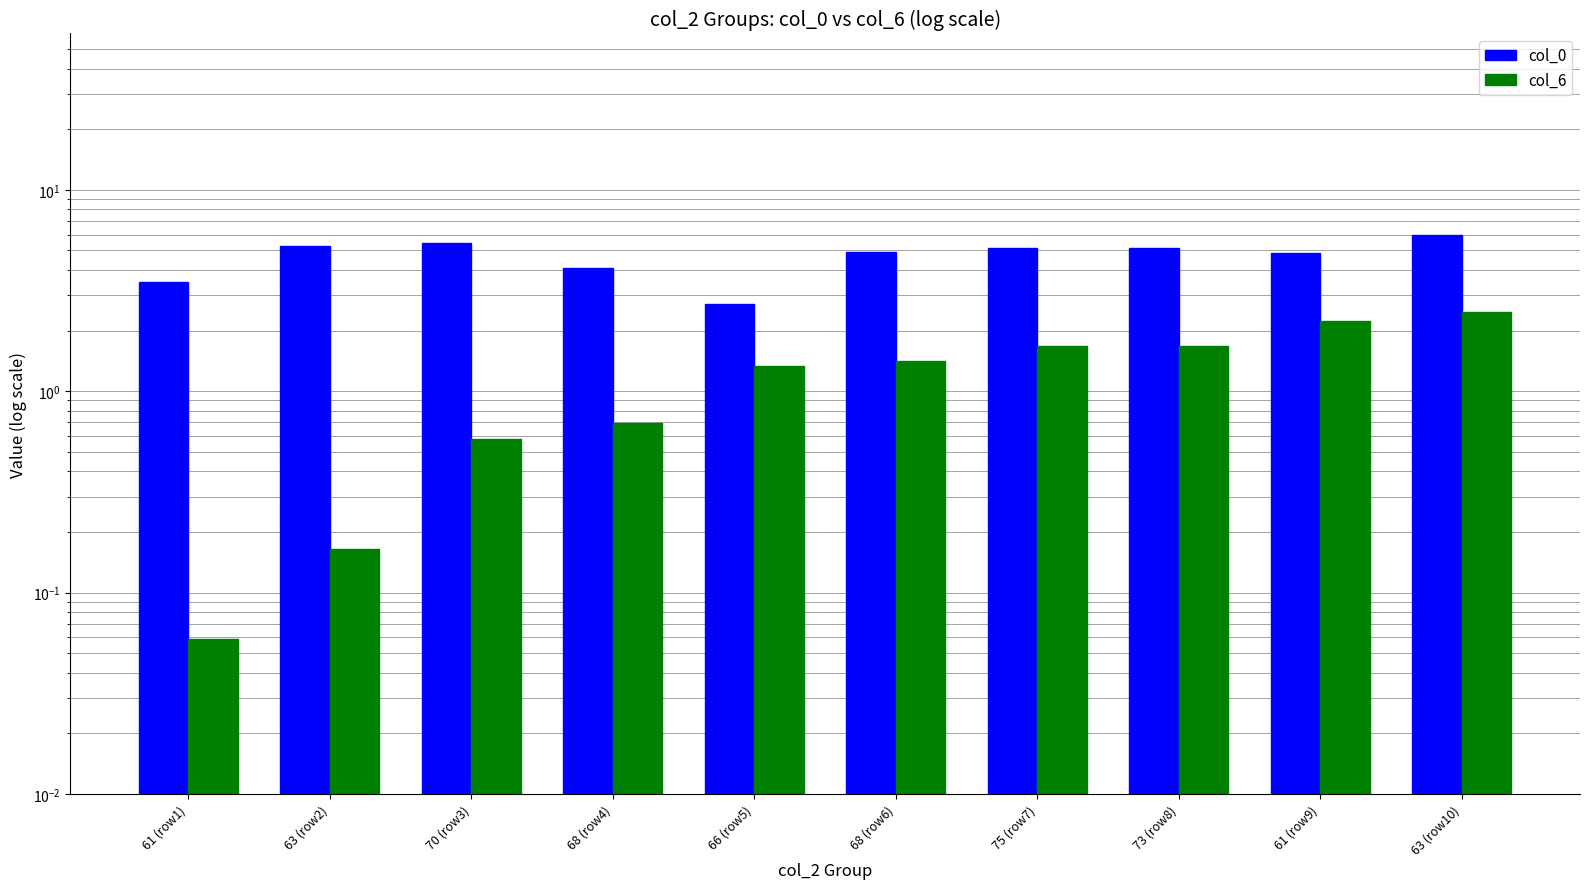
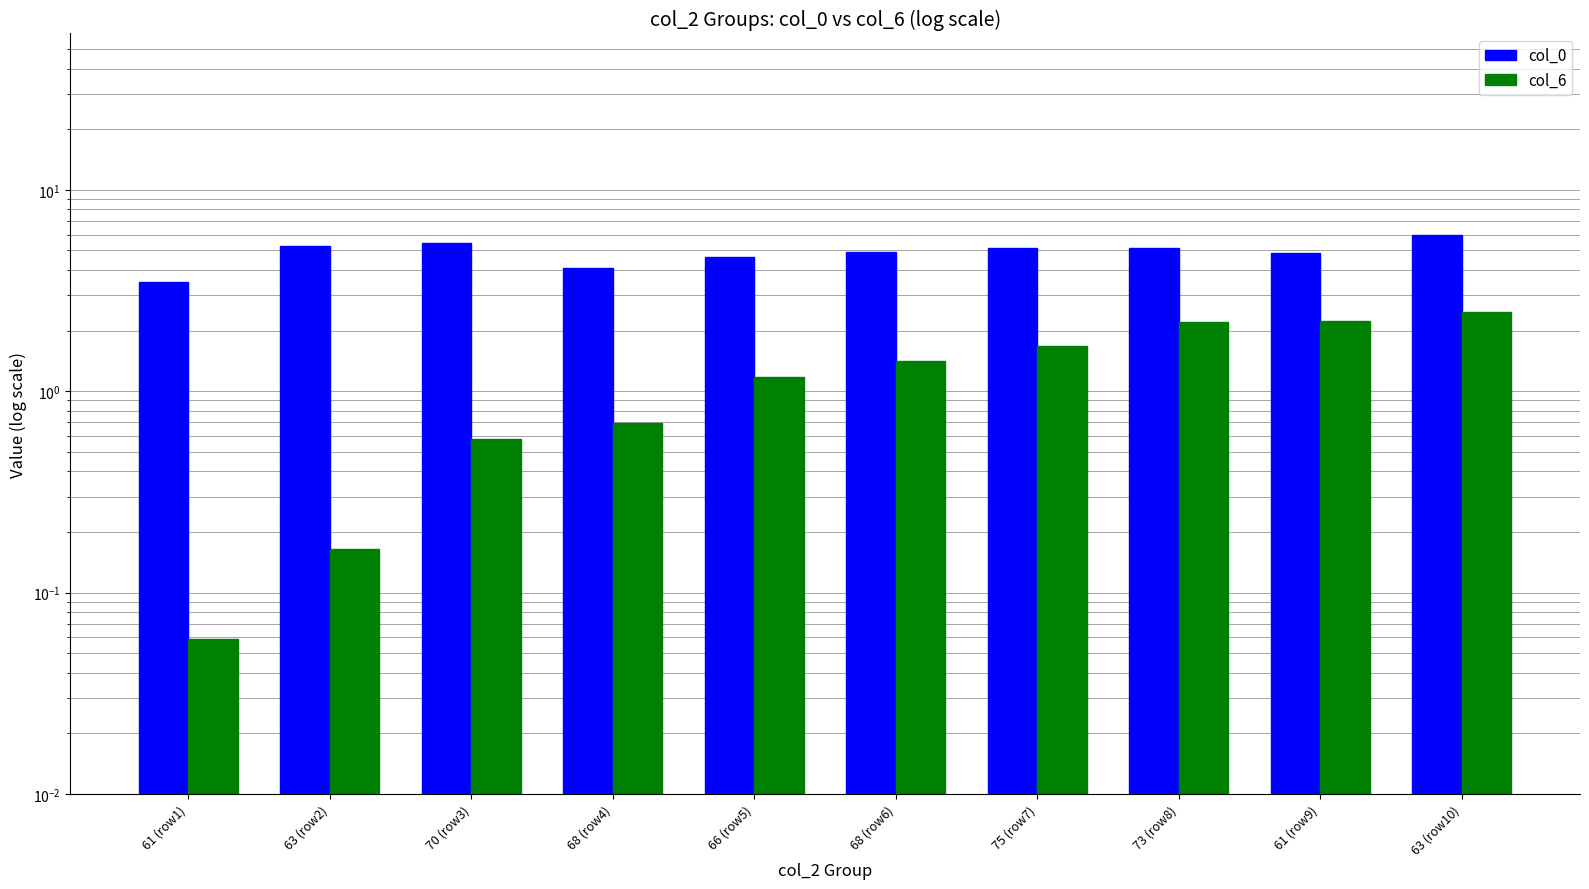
col_0, 66 (row5): 2.7 -> 4.6
col_6, 66 (row5): 1.3 -> 1.2
col_6, 73 (row8): 1.7 -> 2.2
